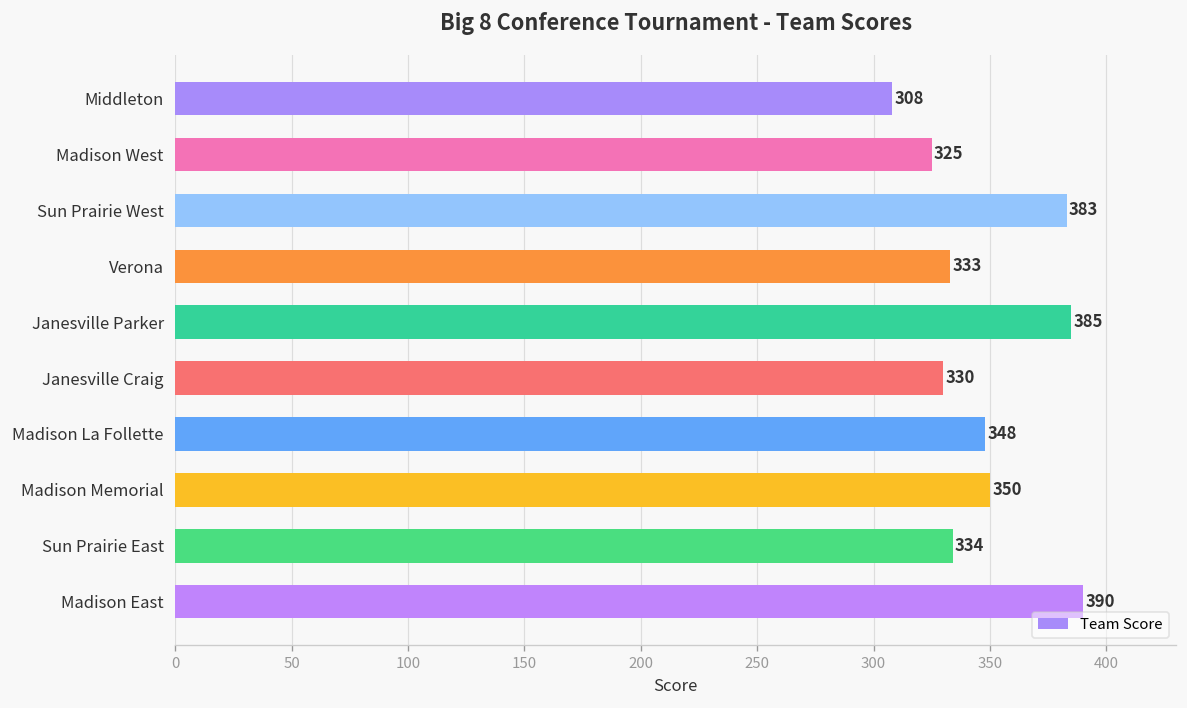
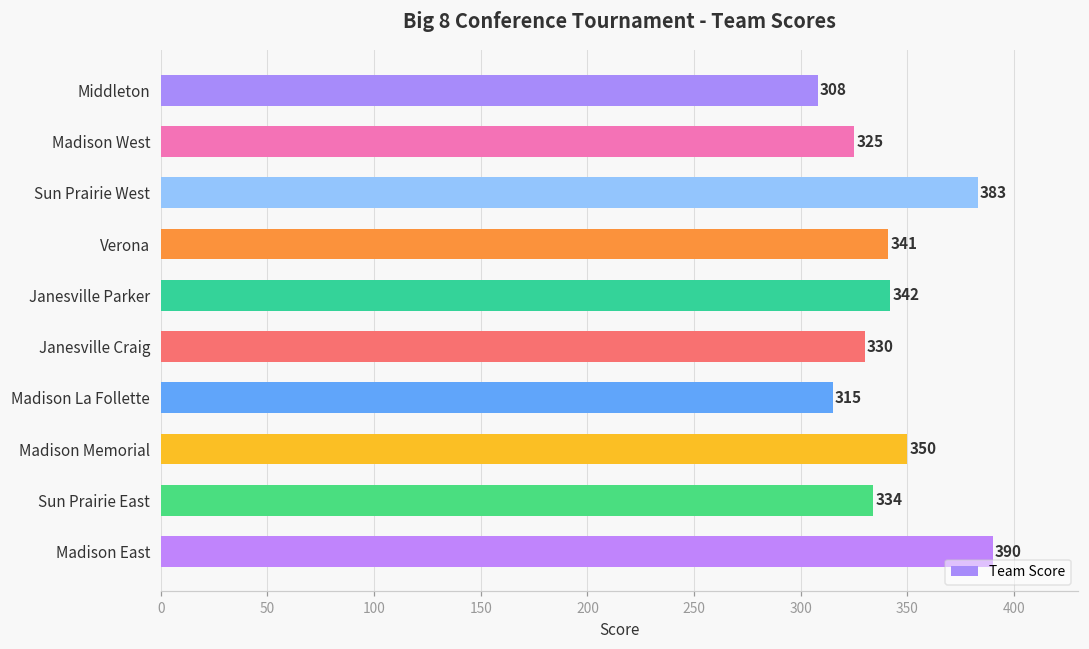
Verona: 333 -> 341
Janesville Parker: 385 -> 342
Madison La Follette: 348 -> 315
